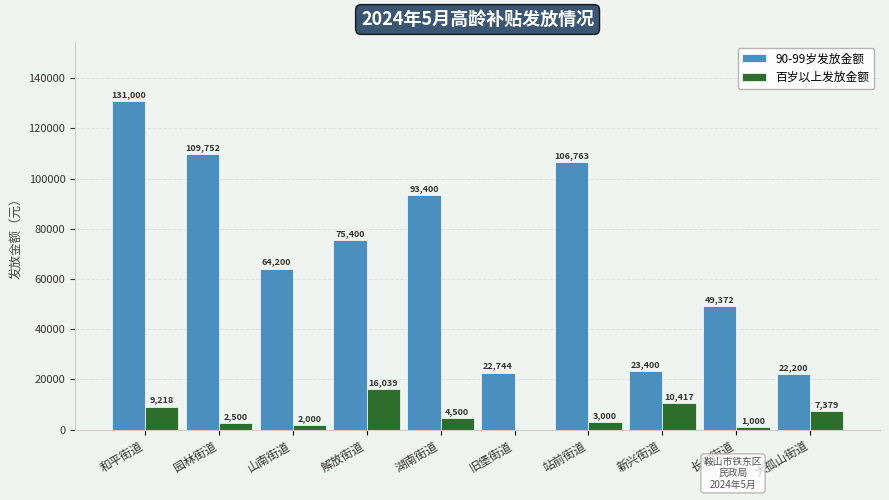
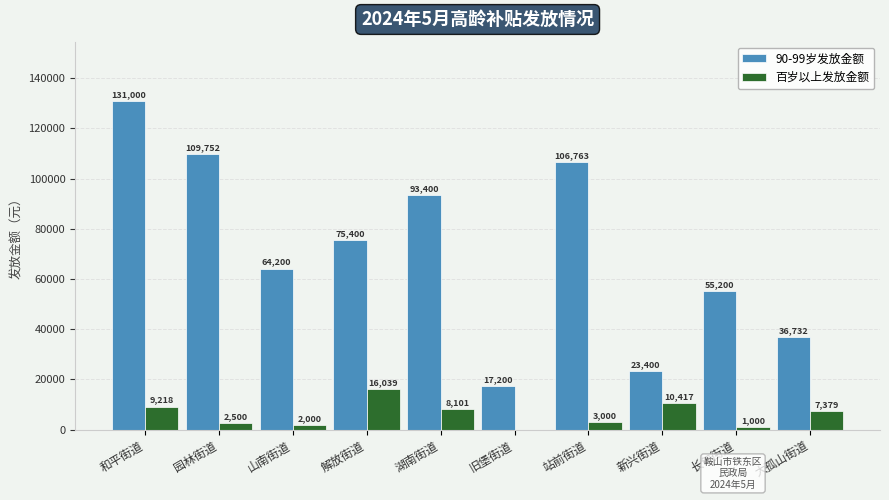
百岁以上发放金额, 湖南街道: 4,500 -> 8,101
90-99岁发放金额, 旧堡街道: 22,744 -> 17,200
90-99岁发放金额, 长甸街道: 49,372 -> 55,200
90-99岁发放金额, 大孤山街道: 22,200 -> 36,732
